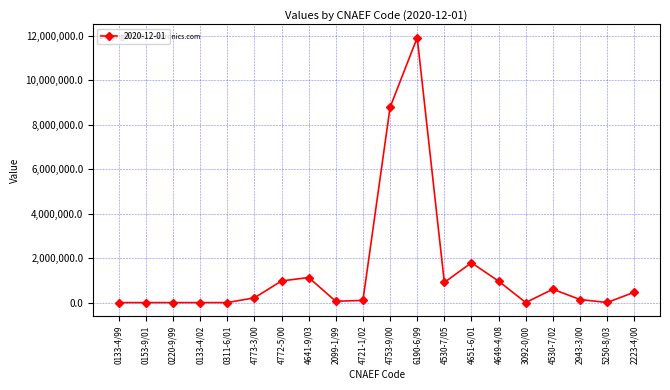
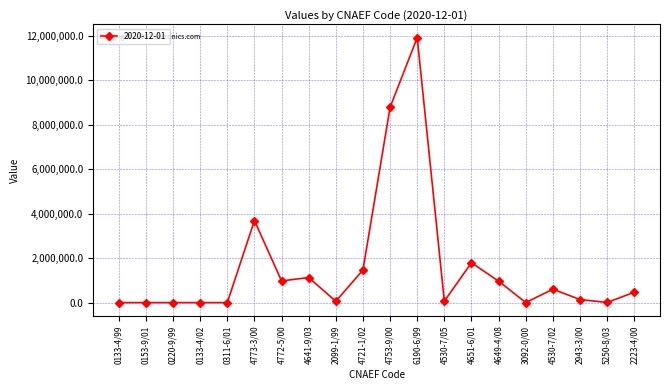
4773-3/00: 200,000 -> 3,700,000
4721-1/02: 100,000 -> 1,500,000
4530-7/05: 900,000 -> 100,000
